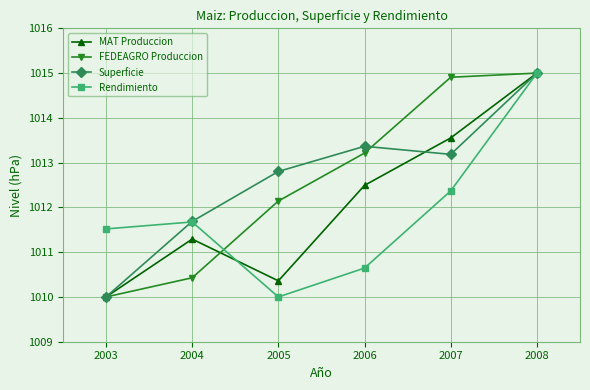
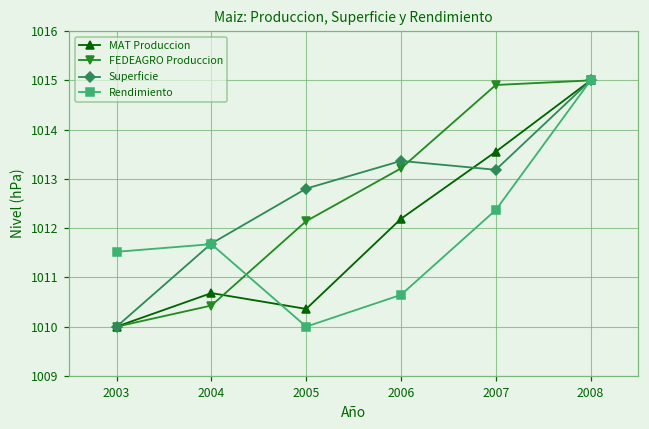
MAT Produccion, 2004: 1011.3 -> 1010.7
MAT Produccion, 2006: 1012.5 -> 1012.2
